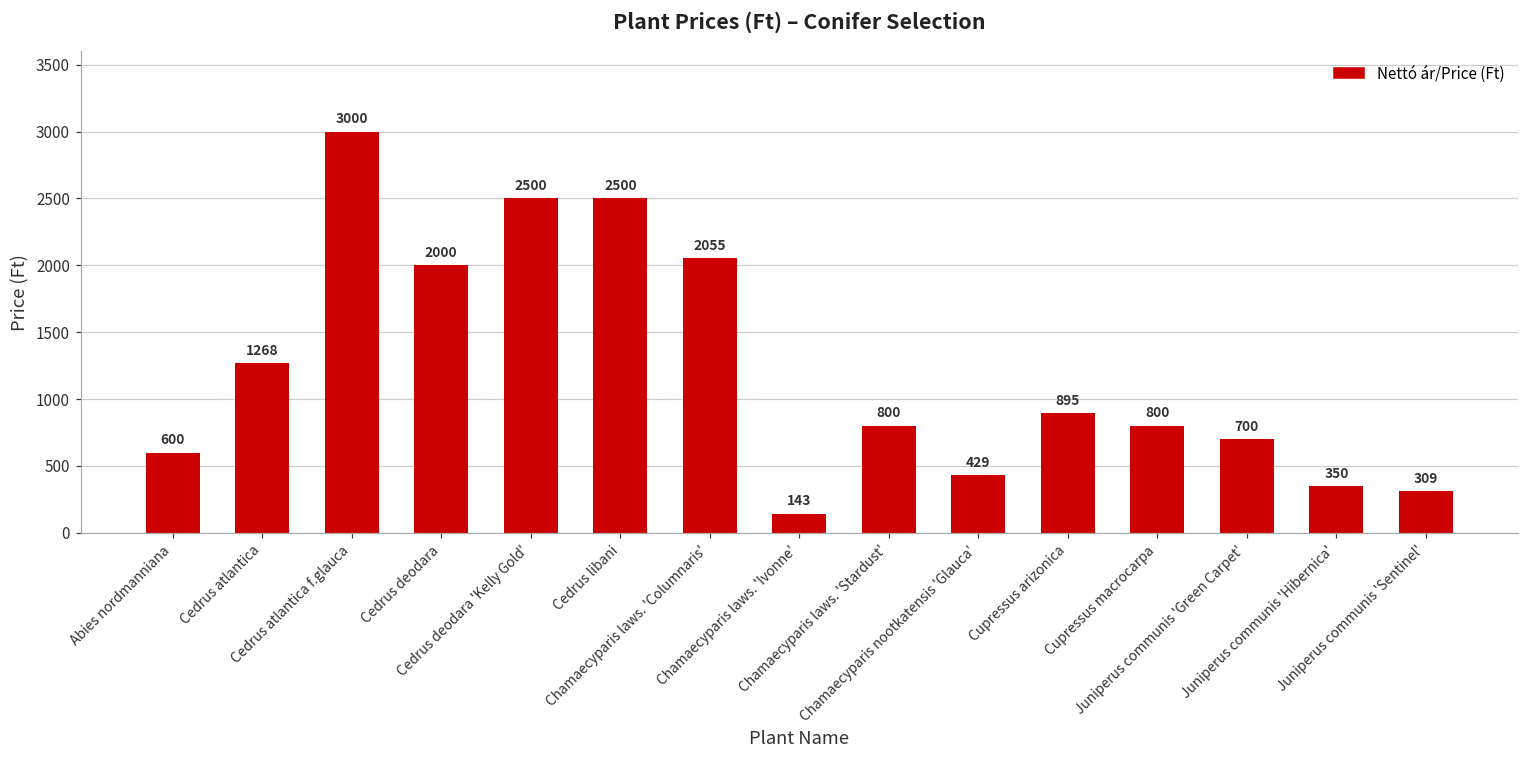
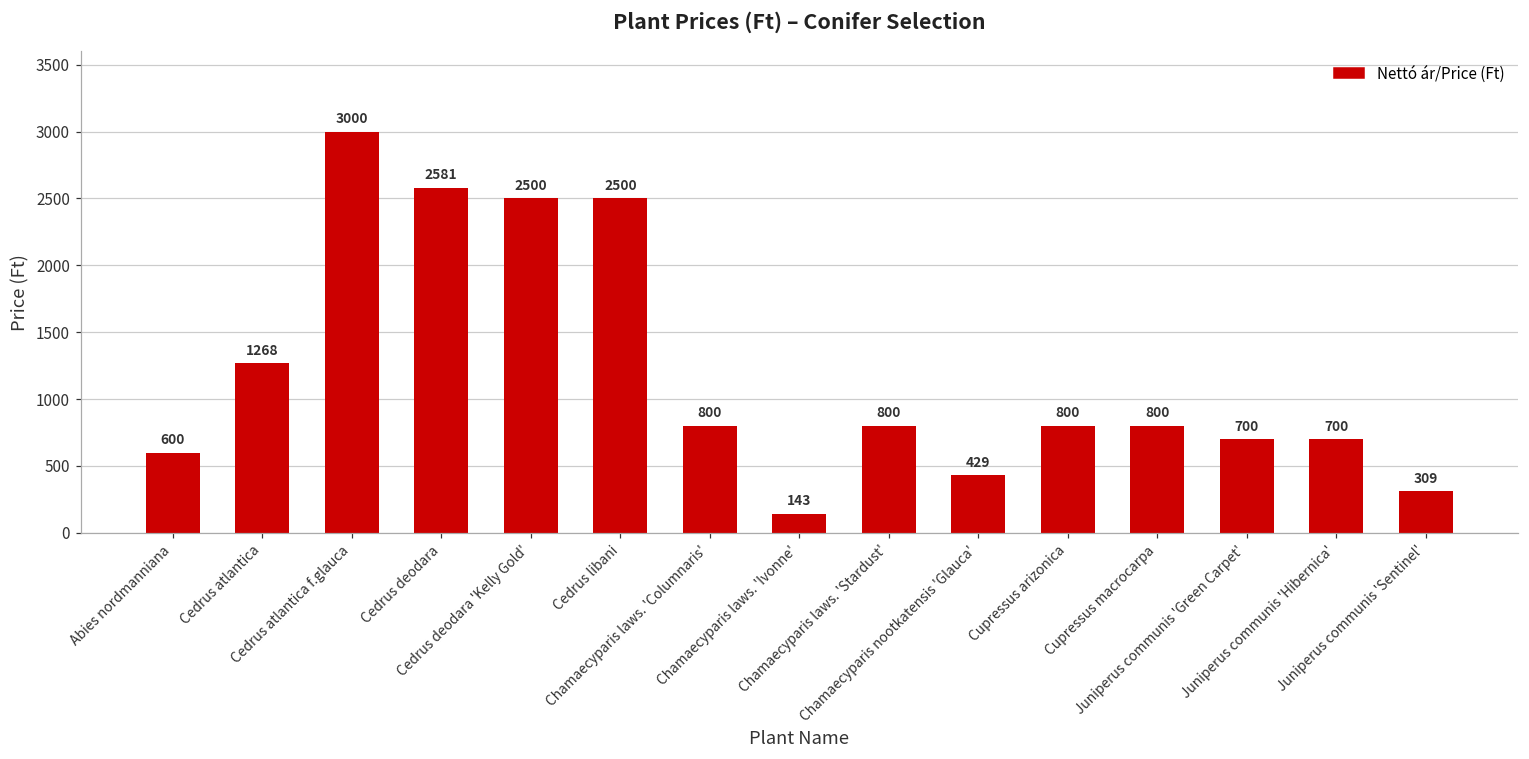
Cedrus deodara: 2000 -> 2581
Chamaecyparis laws. 'Columnaris': 2055 -> 800
Cupressus arizonica: 895 -> 800
Juniperus communis 'Hibernica': 350 -> 700
